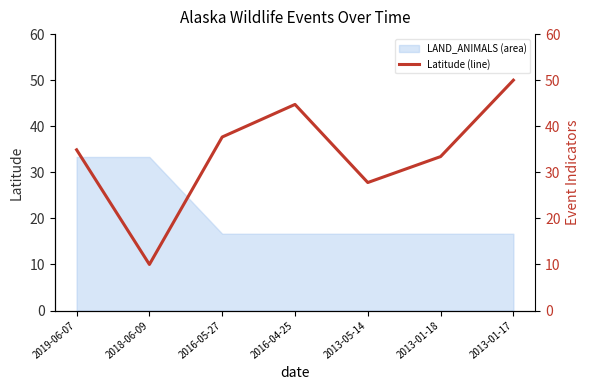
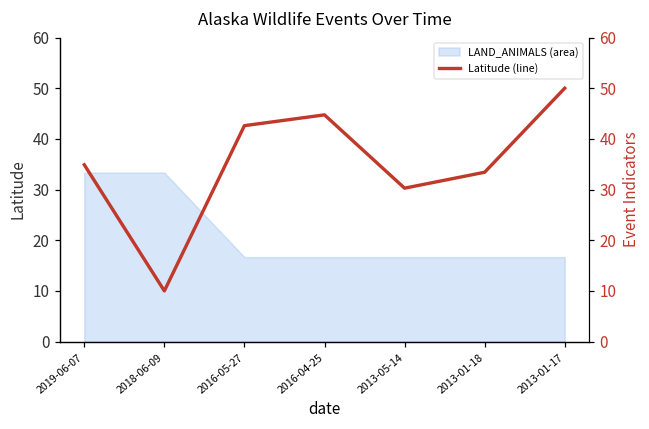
Latitude (line), 2016-05-27: 38 -> 43
Latitude (line), 2013-05-14: 28 -> 30
